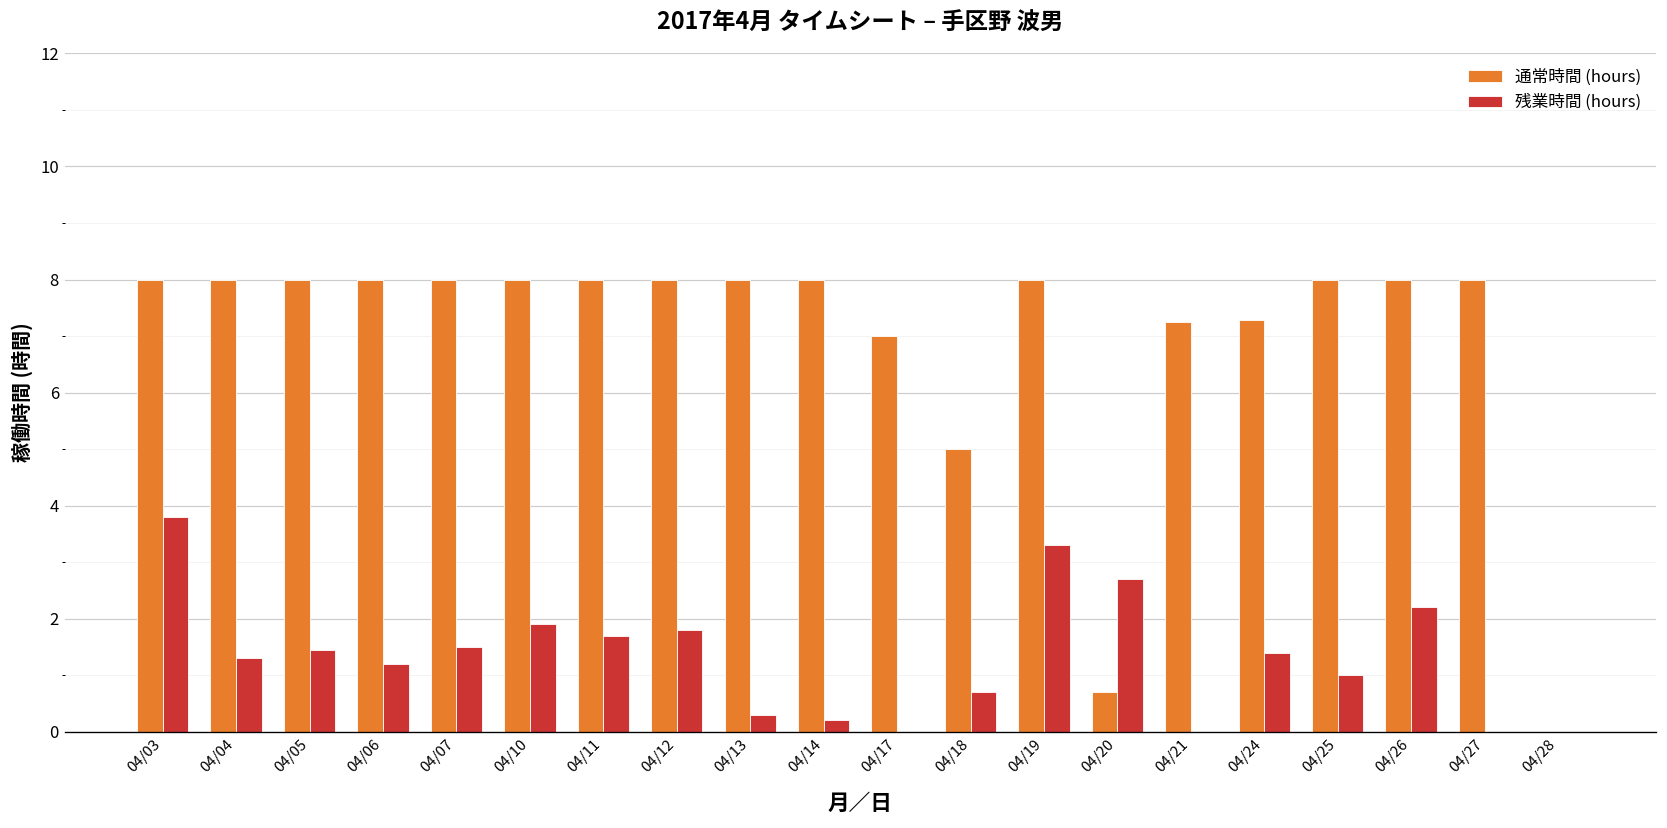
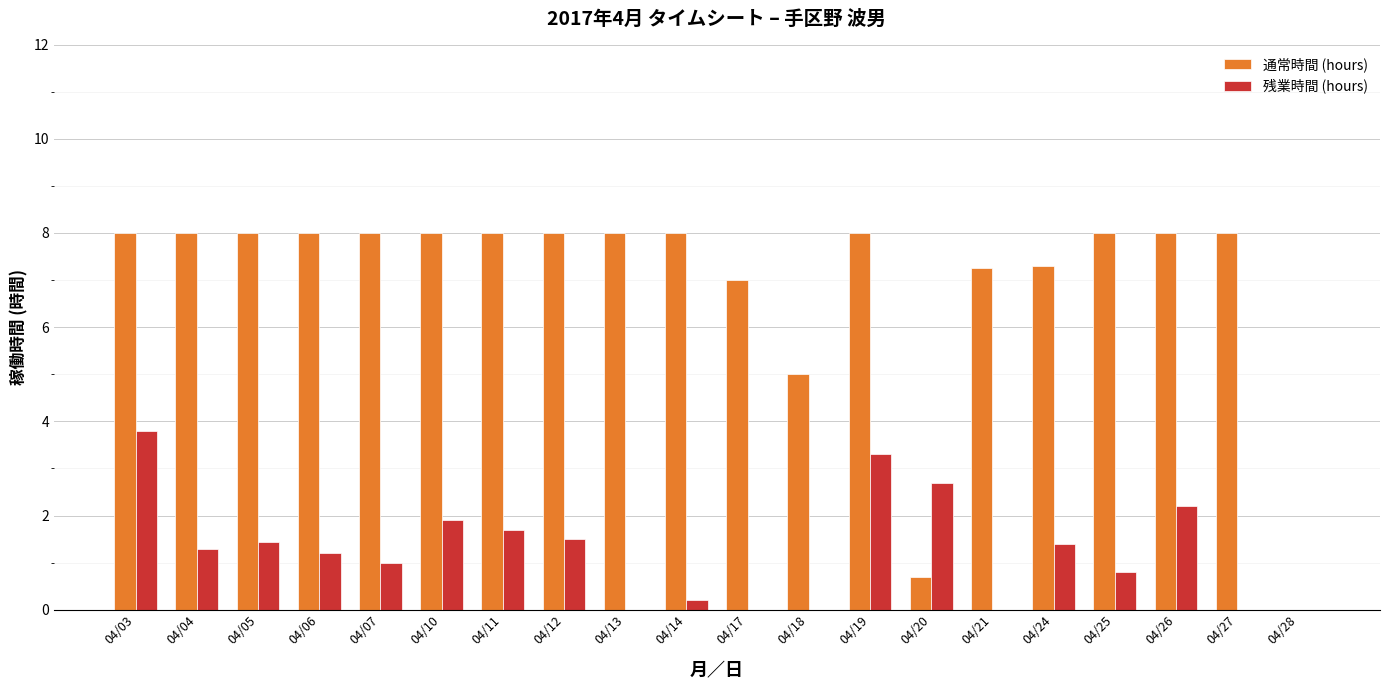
残業時間 (hours), 04/07: 1.5 -> 1.0
残業時間 (hours), 04/12: 1.8 -> 1.5
残業時間 (hours), 04/13: 0.3 -> 0.0
残業時間 (hours), 04/18: 0.7 -> 0.0
残業時間 (hours), 04/25: 1.0 -> 0.8
